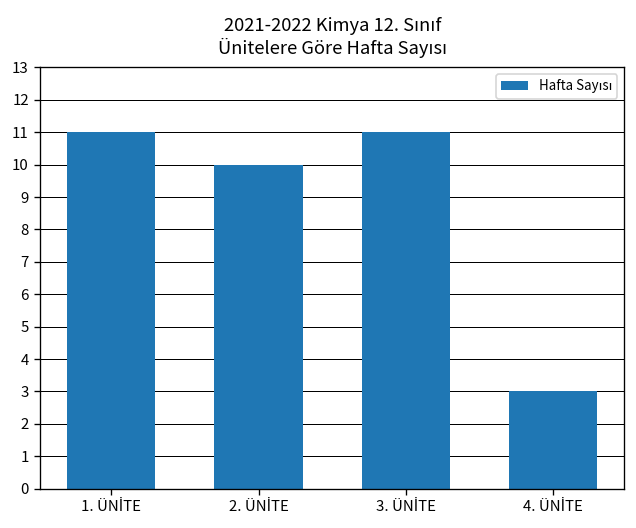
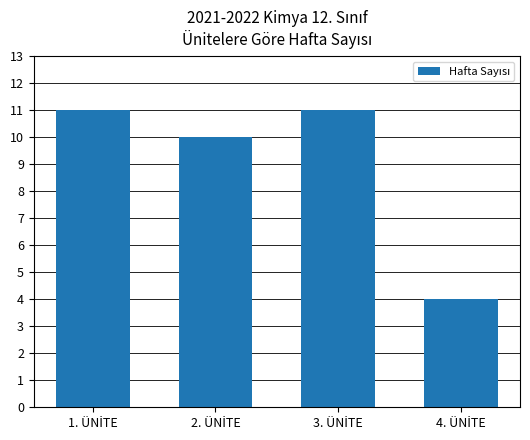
4. ÜNİTE: 3 -> 4
